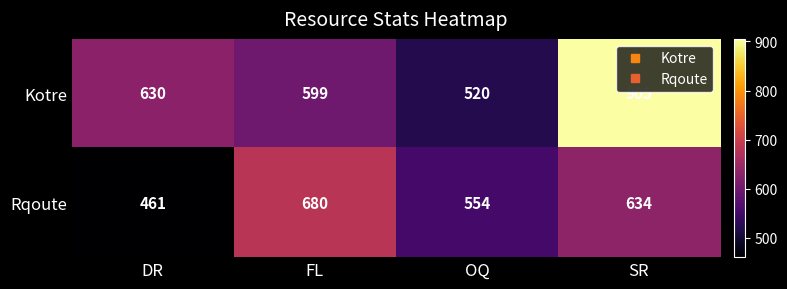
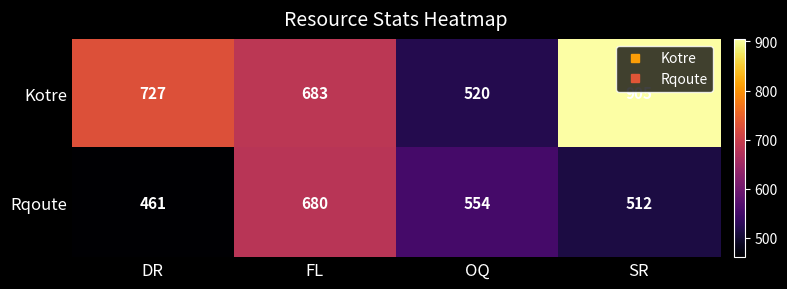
Kotre, DR: 630 -> 727
Kotre, FL: 599 -> 683
Rqoute, SR: 634 -> 512
